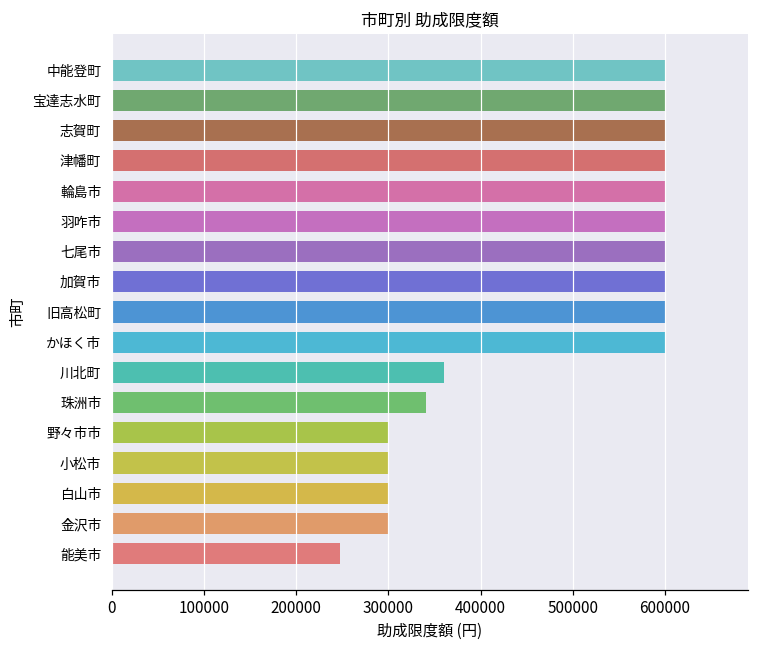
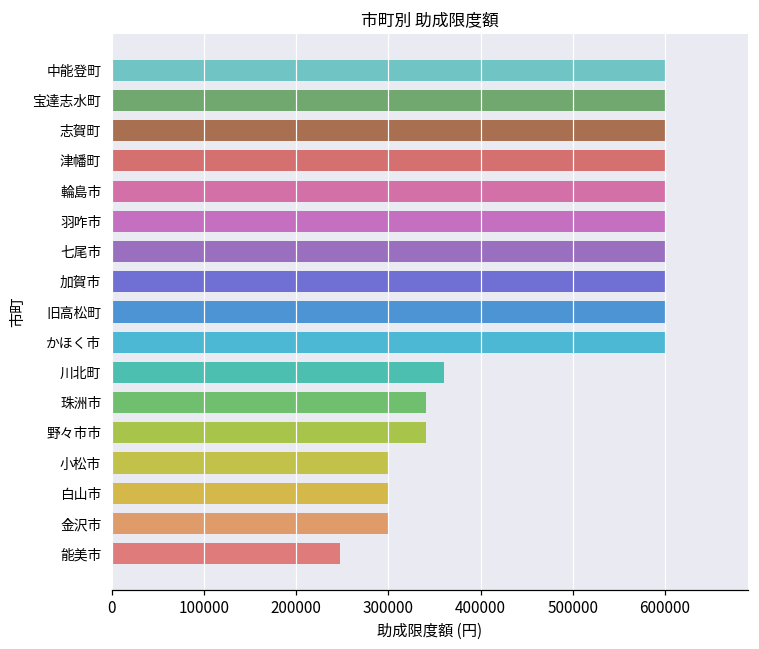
野々市市: 300000 -> 340000
